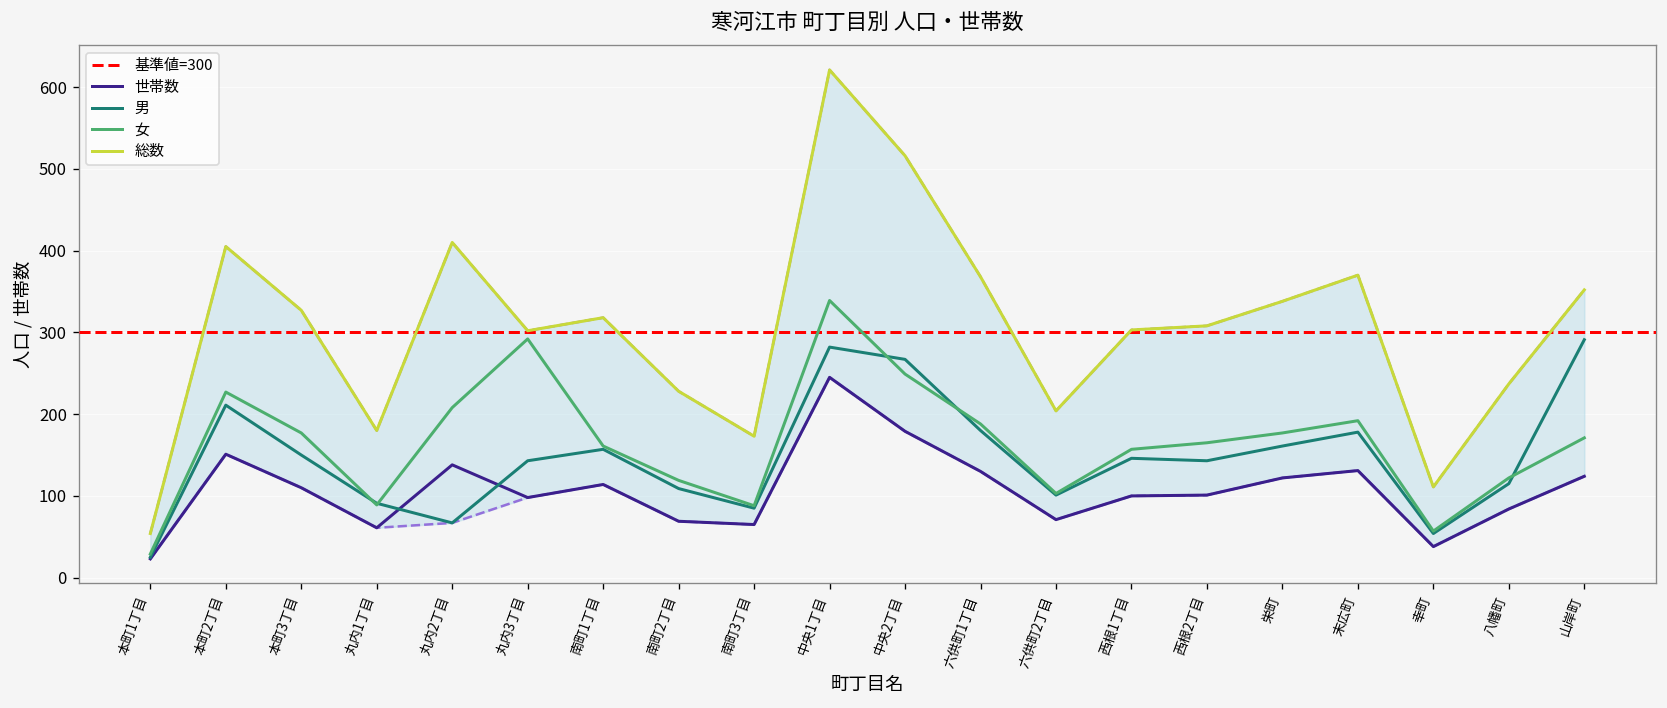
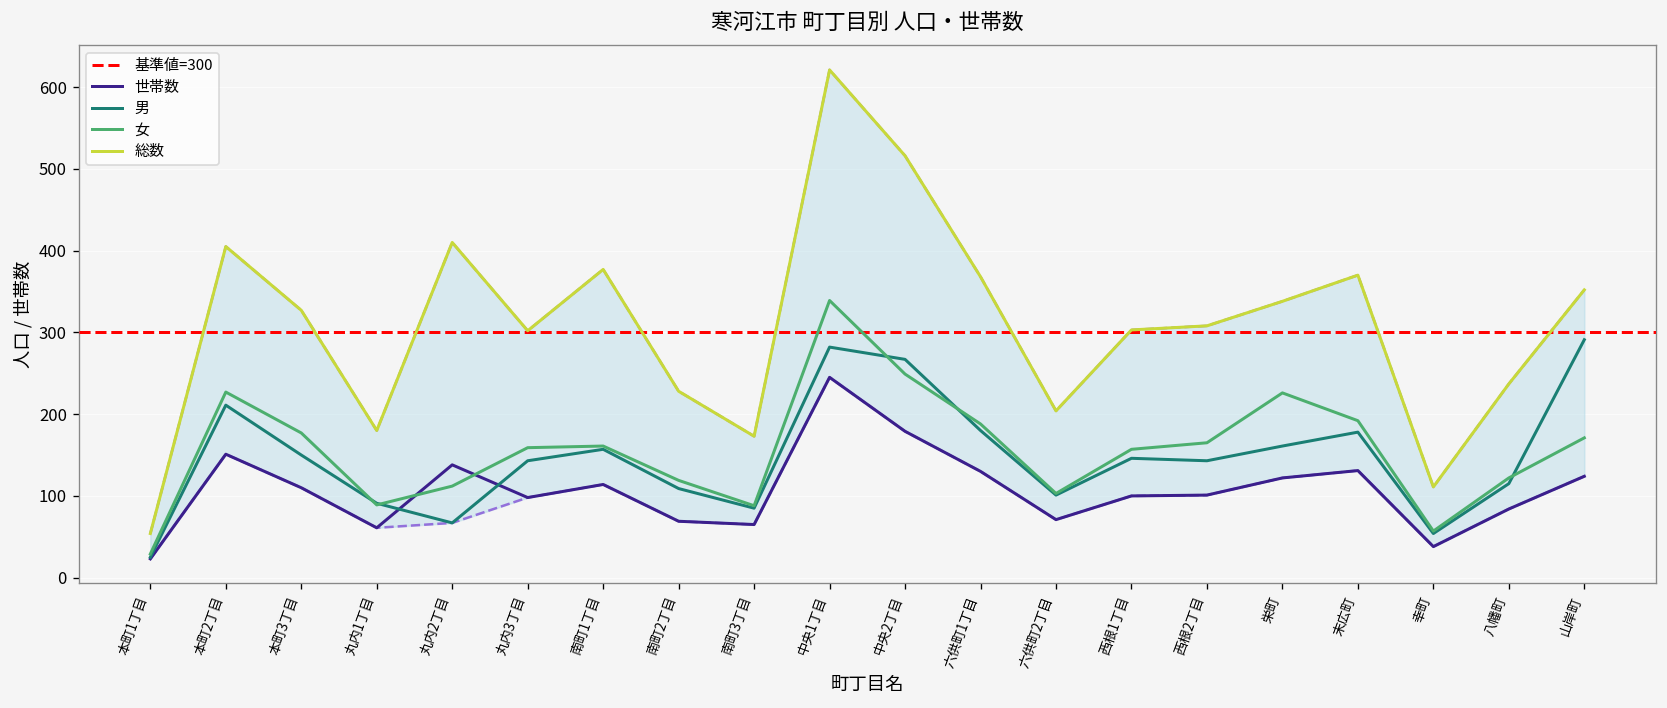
女, 丸内2丁目: 210 -> 110
女, 丸内3丁目: 290 -> 160
総数, 南町1丁目: 320 -> 380
女, 栄町: 180 -> 230
